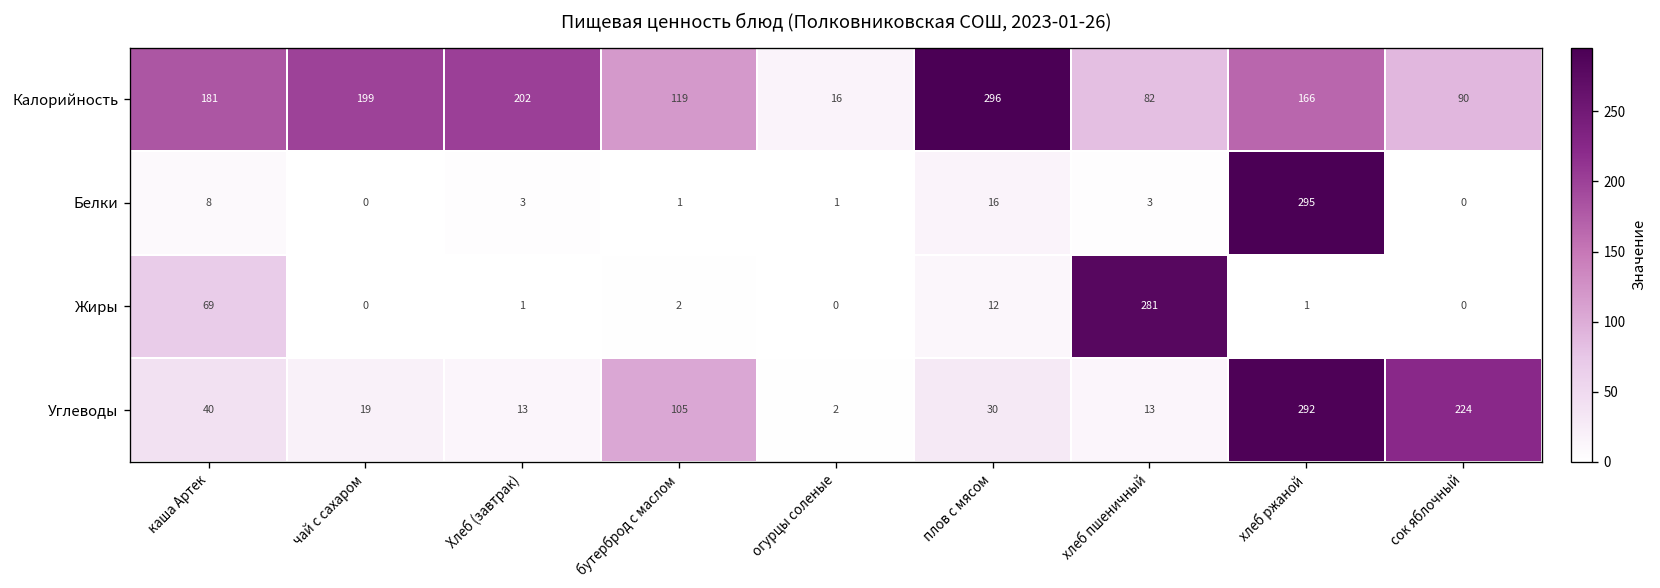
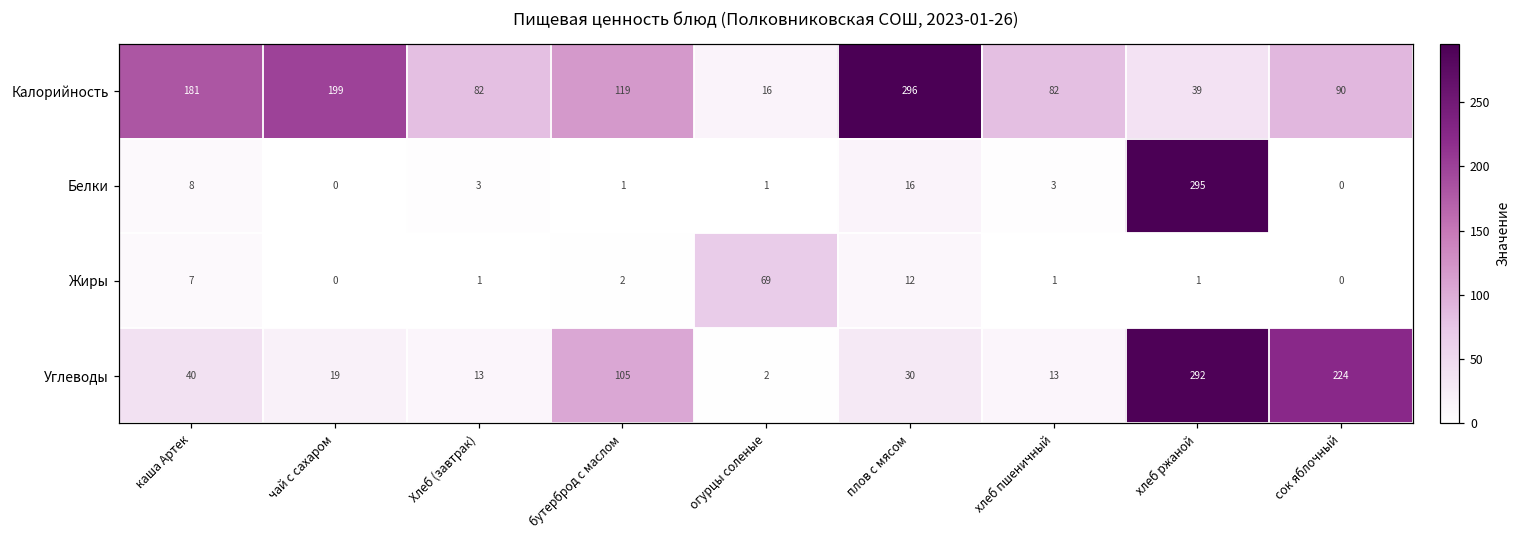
Калорийность, Хлеб (завтрак): 202 -> 82
Калорийность, хлеб ржаной: 166 -> 39
Жиры, каша Артек: 69 -> 7
Жиры, огурцы соленые: 0 -> 69
Жиры, хлеб пшеничный: 281 -> 1
